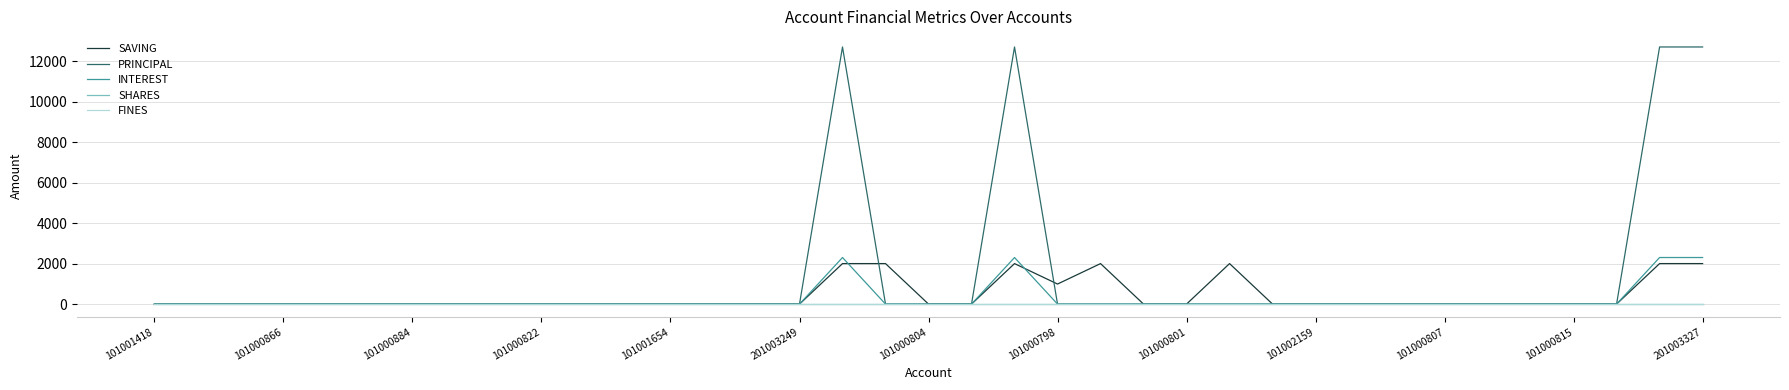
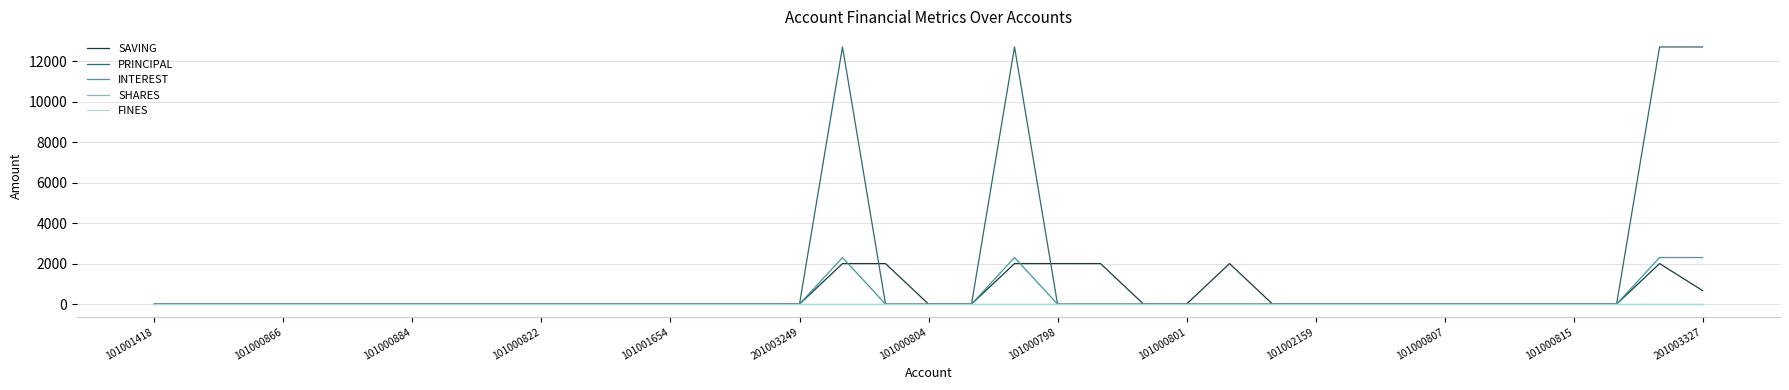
SAVING, 101000798: 1000 -> 2000
SAVING, 201003327: 2000 -> 700
